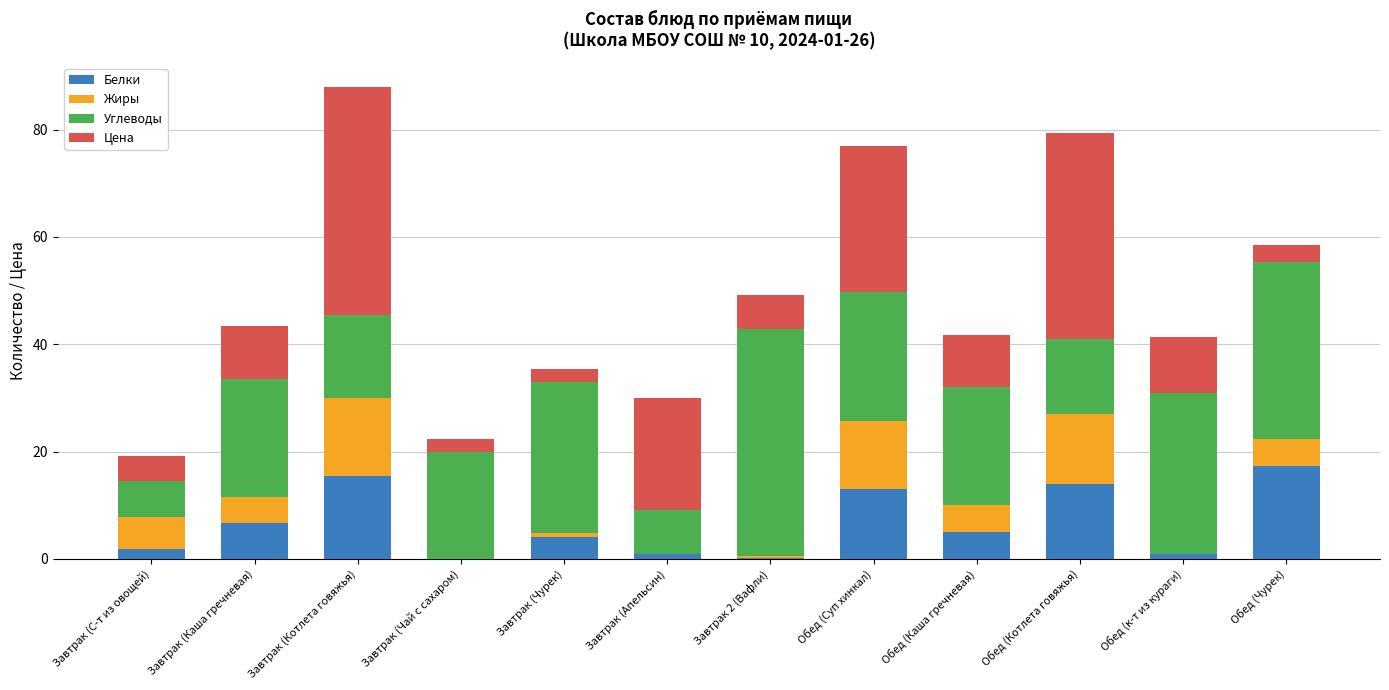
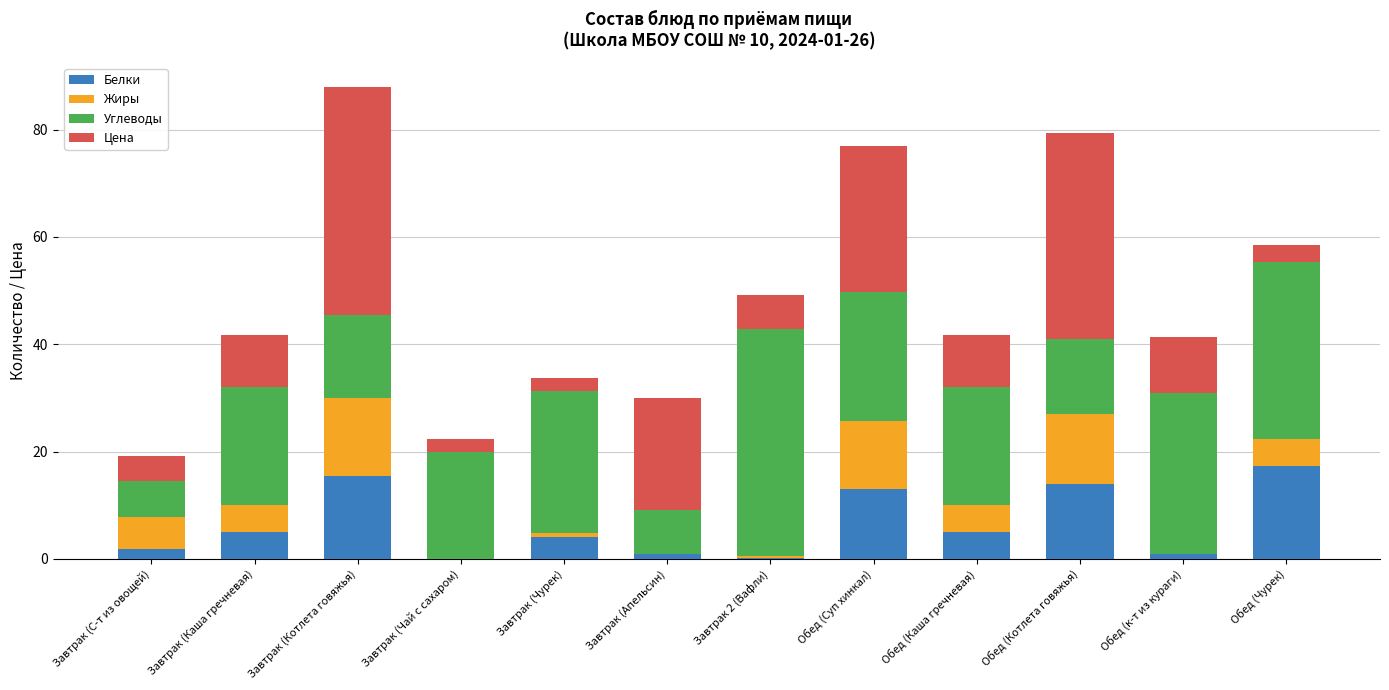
Белки, Завтрак (Каша гречневая): 7 -> 5
Углеводы, Завтрак (Чурек): 28 -> 26
